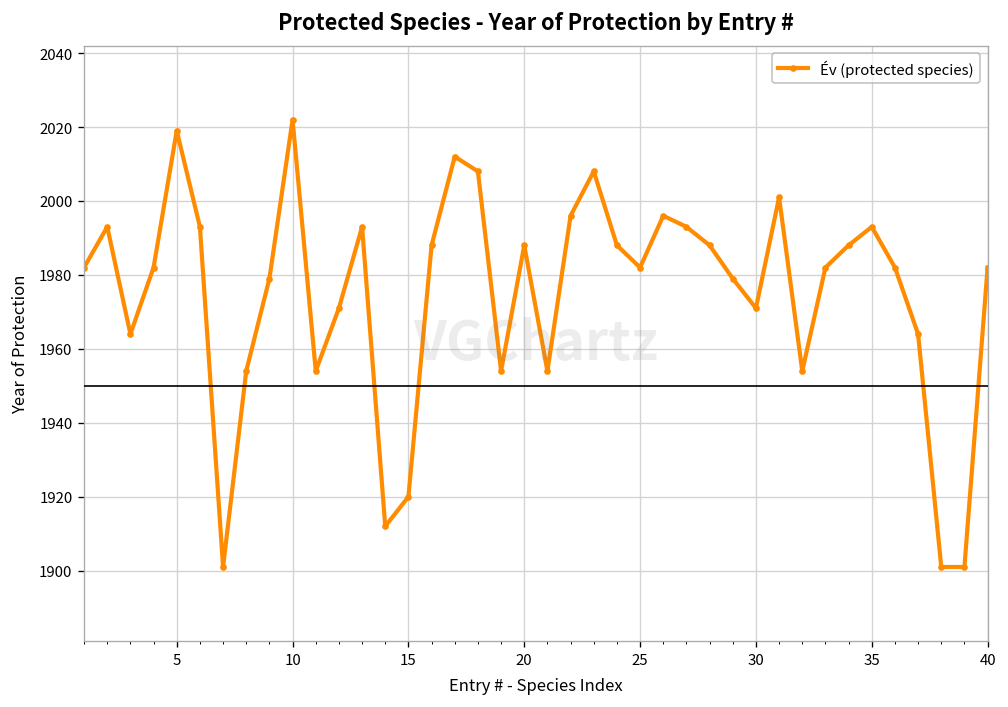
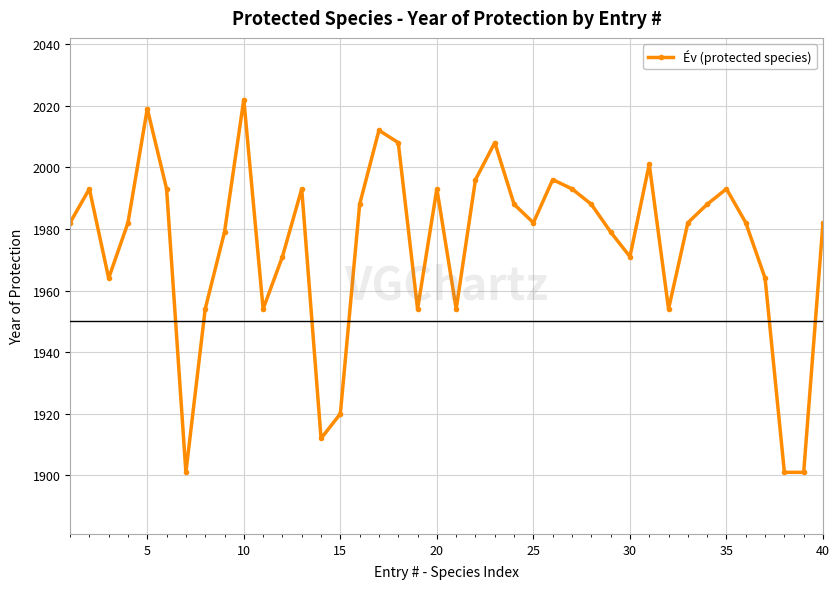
20: 1988 -> 1993
